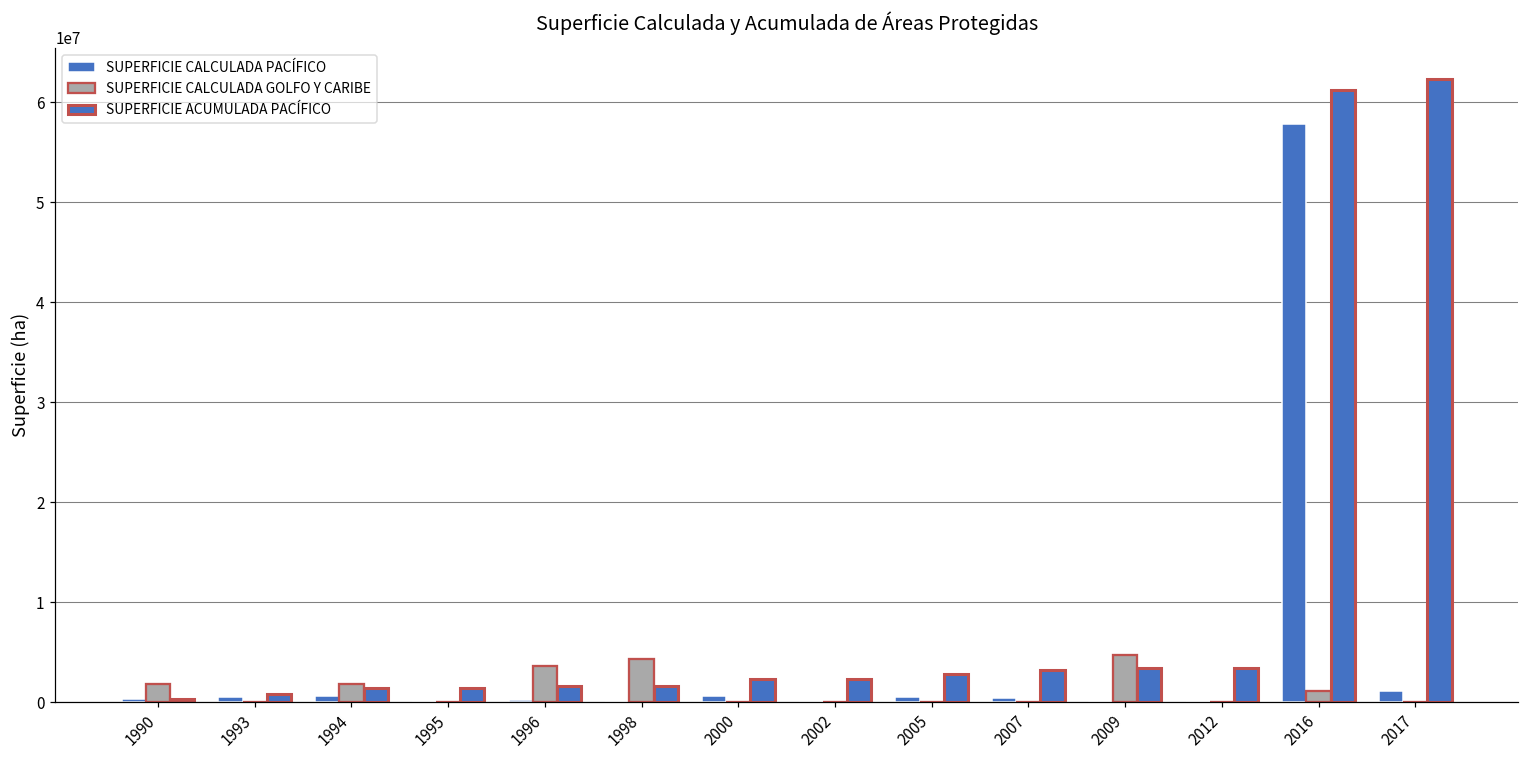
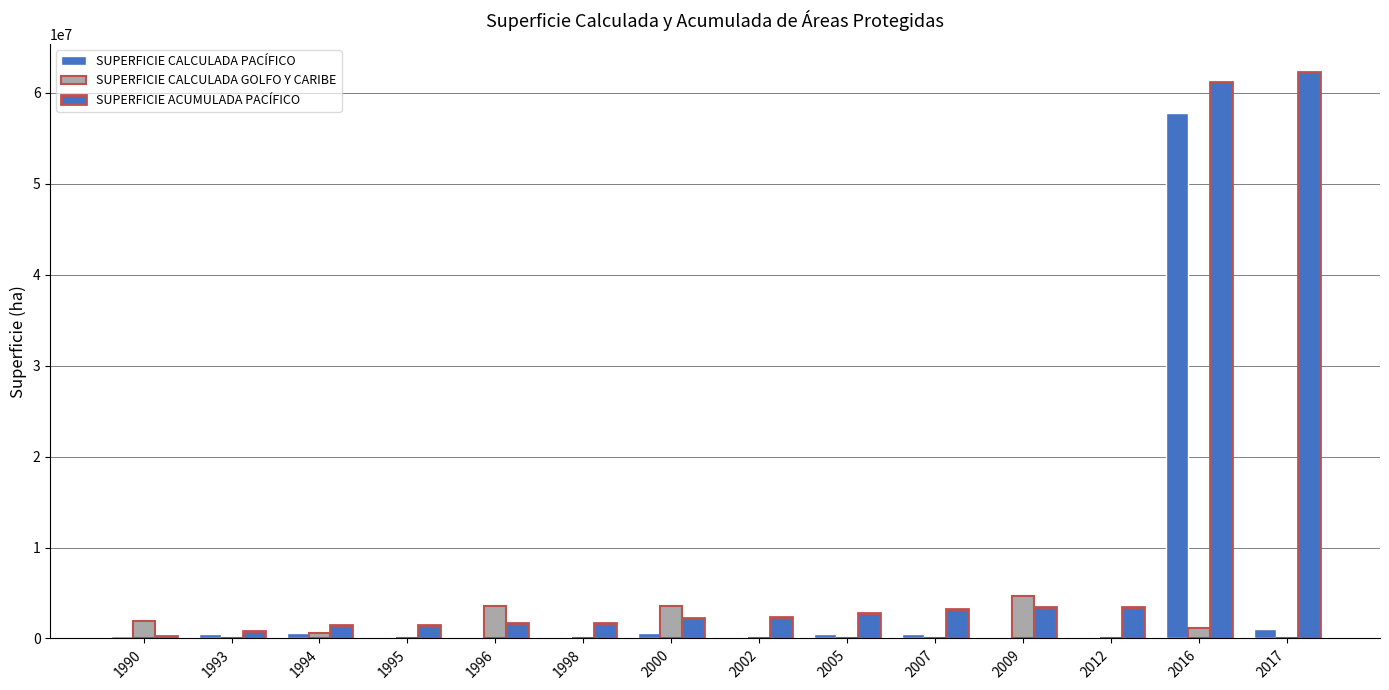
SUPERFICIE CALCULADA GOLFO Y CARIBE, 1994: 2000000 -> 1000000
SUPERFICIE CALCULADA GOLFO Y CARIBE, 1998: 4000000 -> 0
SUPERFICIE CALCULADA GOLFO Y CARIBE, 2000: 0 -> 4000000
